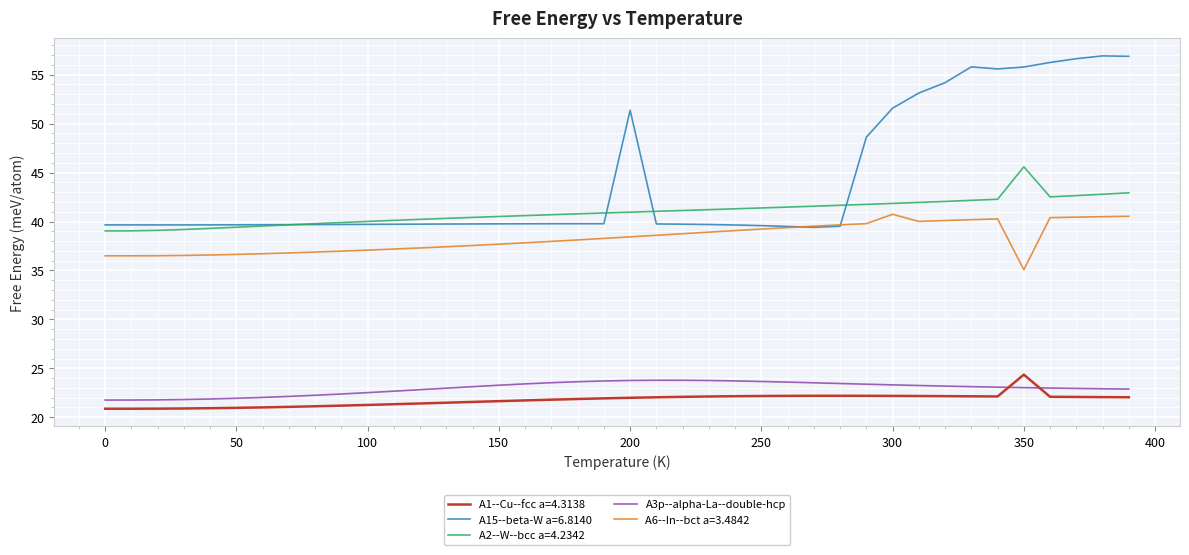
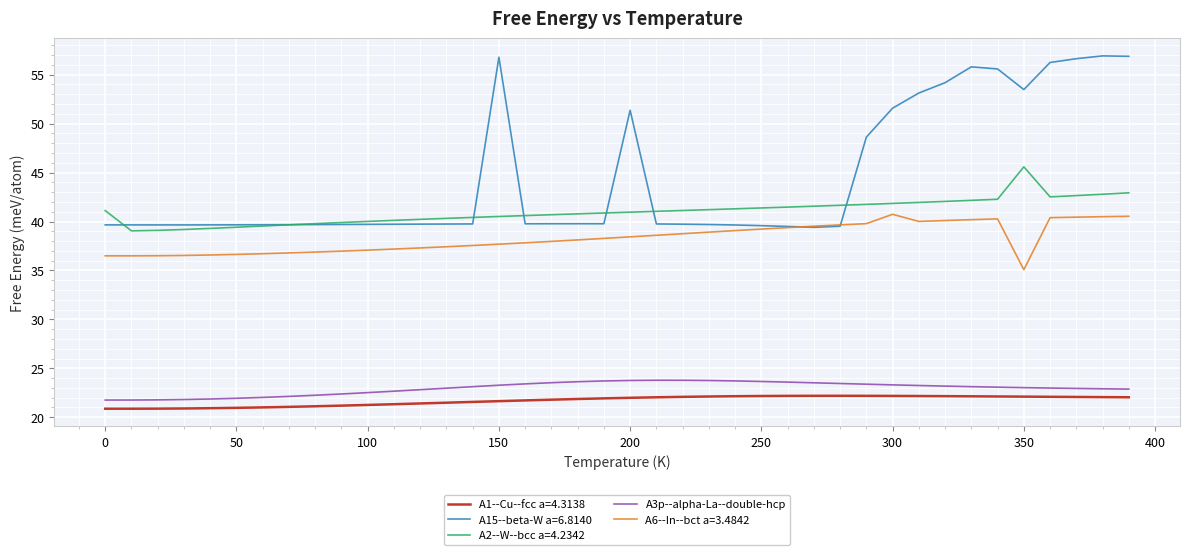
A2--W--bcc a=4.2342, 0: 39 -> 41
A15--beta-W a=6.8140, 150: 40 -> 57
A1--Cu--fcc a=4.3138, 350: 24 -> 22
A15--beta-W a=6.8140, 350: 56 -> 53
